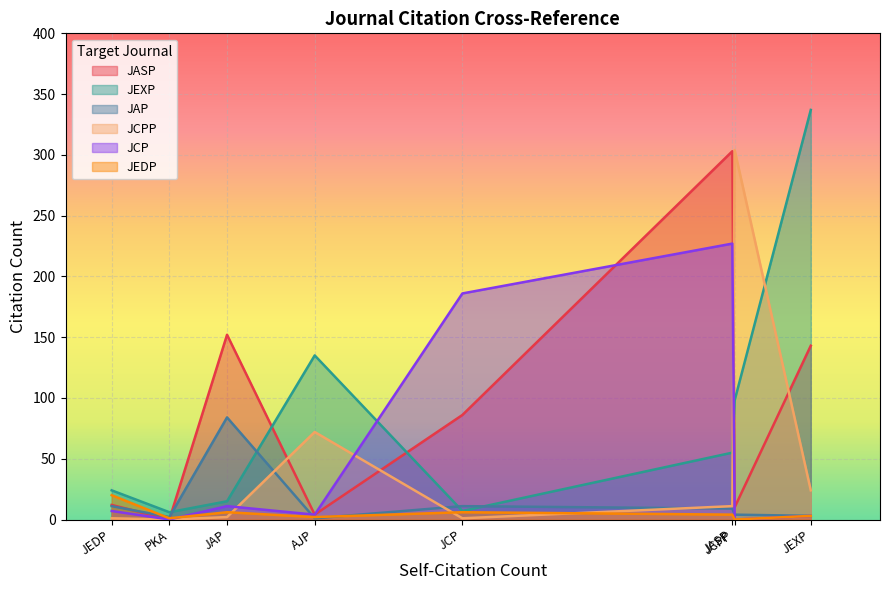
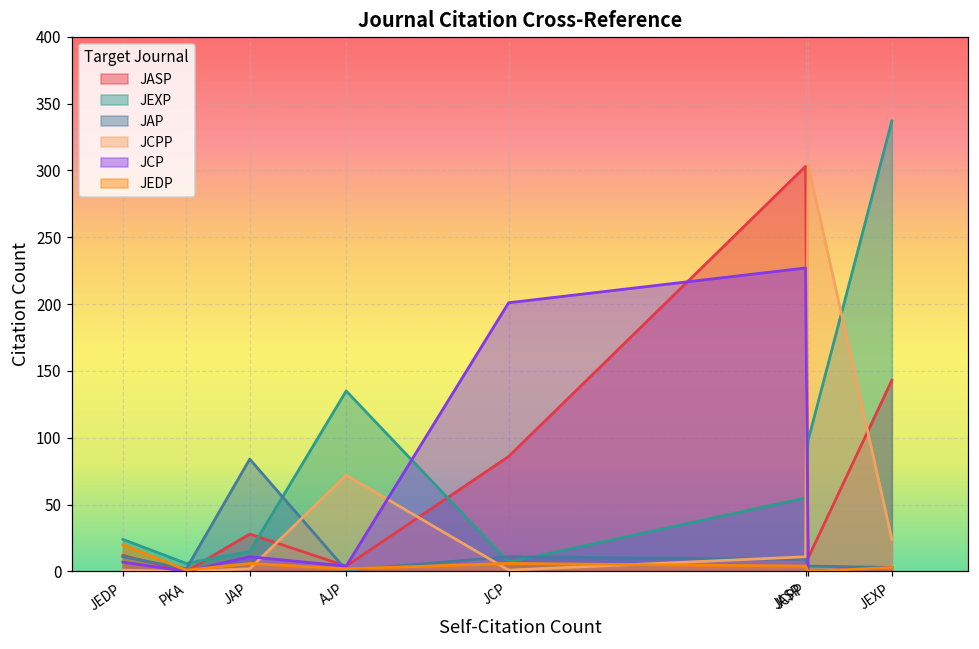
JASP, JAP: 152 -> 28
JCP, JCP: 186 -> 201
